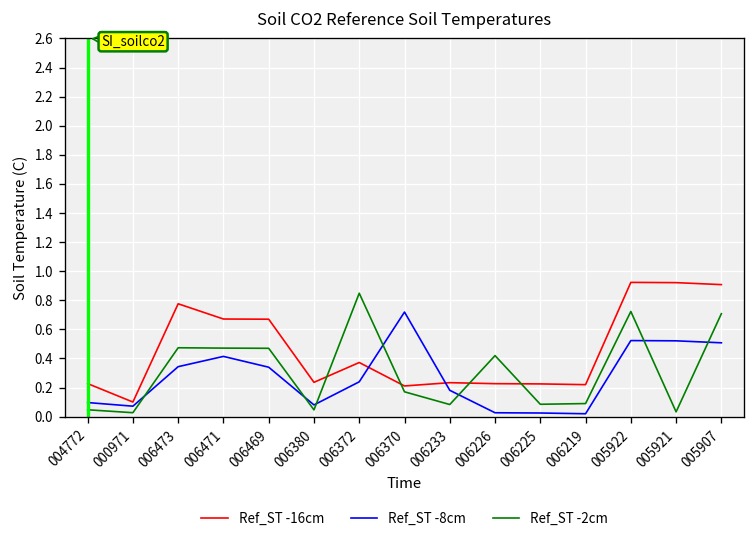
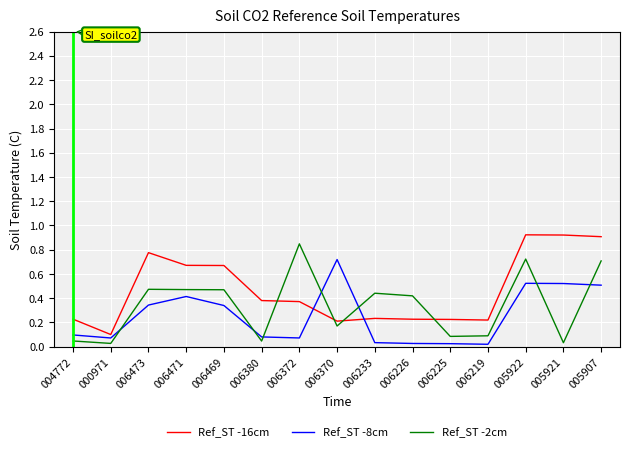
Ref_ST -16cm, 006380: 0.24 -> 0.38
Ref_ST -8cm, 006372: 0.24 -> 0.07
Ref_ST -8cm, 006233: 0.18 -> 0.03
Ref_ST -2cm, 006233: 0.08 -> 0.44
